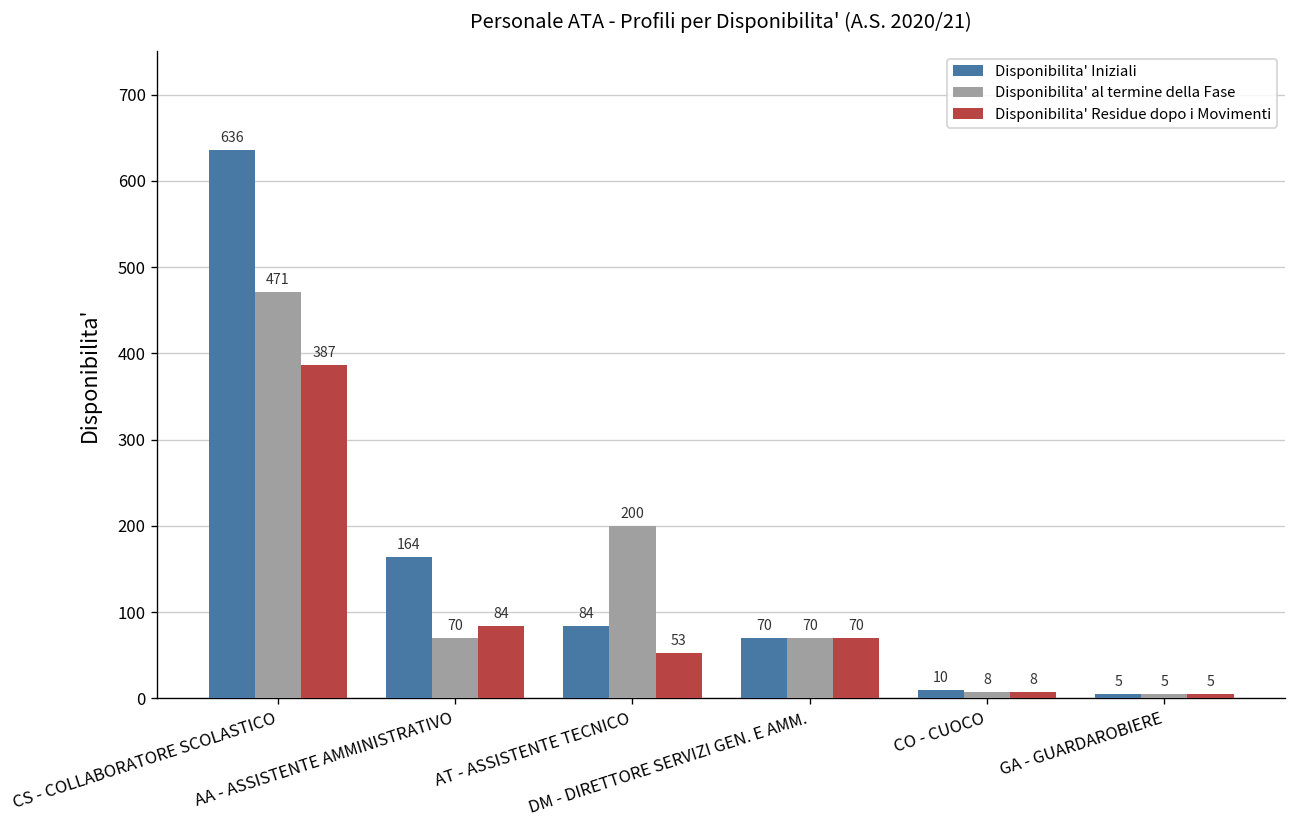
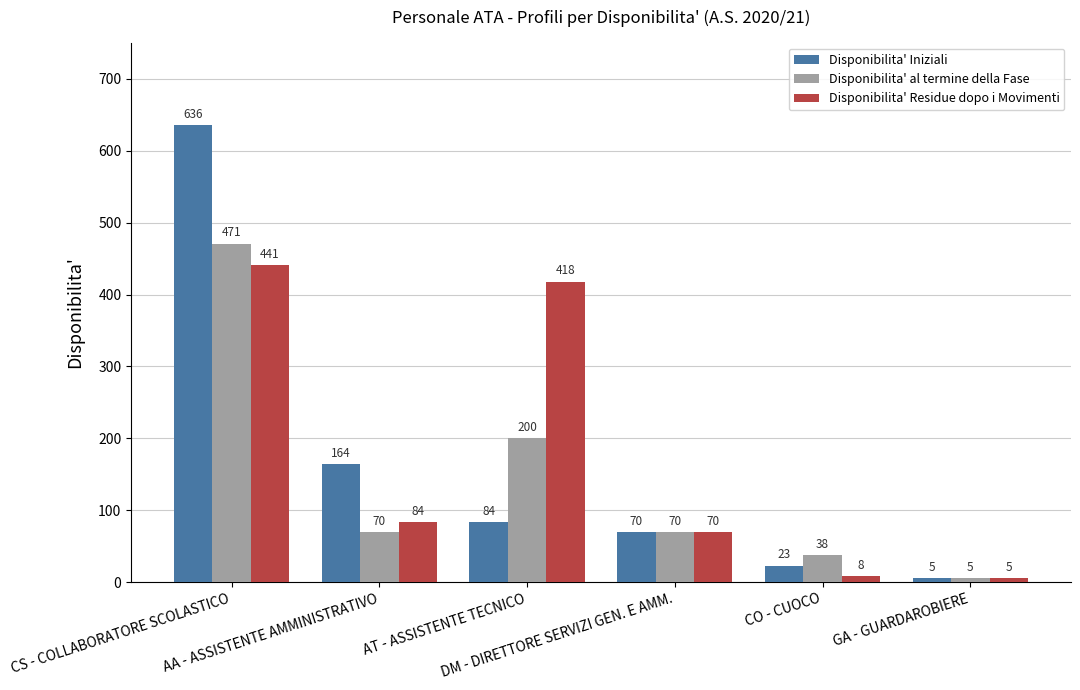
Disponibilita' Residue dopo i Movimenti, CS - COLLABORATORE SCOLASTICO: 387 -> 441
Disponibilita' Residue dopo i Movimenti, AT - ASSISTENTE TECNICO: 53 -> 418
Disponibilita' Iniziali, CO - CUOCO: 10 -> 23
Disponibilita' al termine della Fase, CO - CUOCO: 8 -> 38
